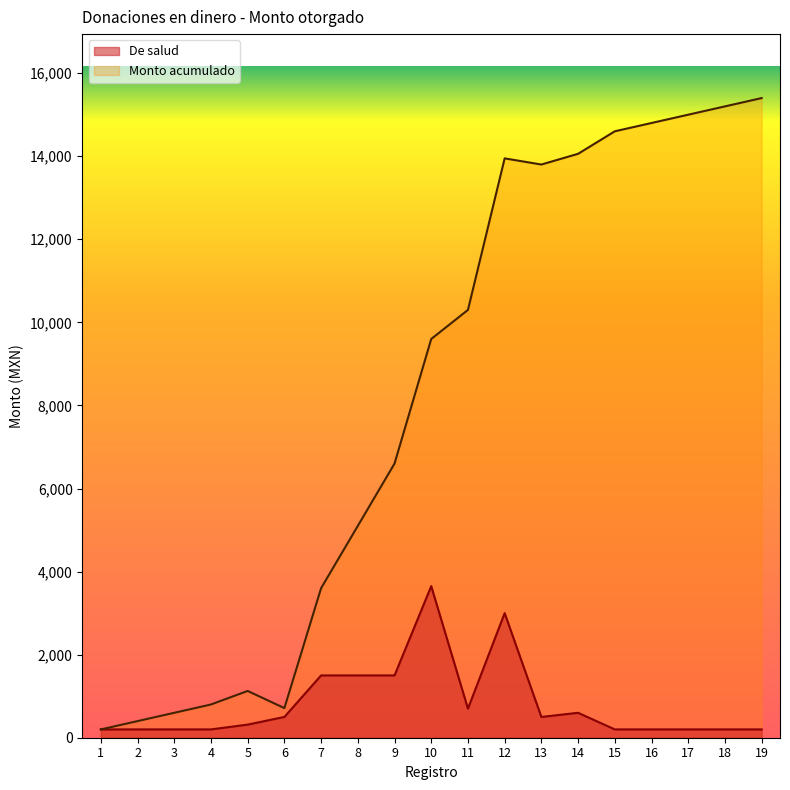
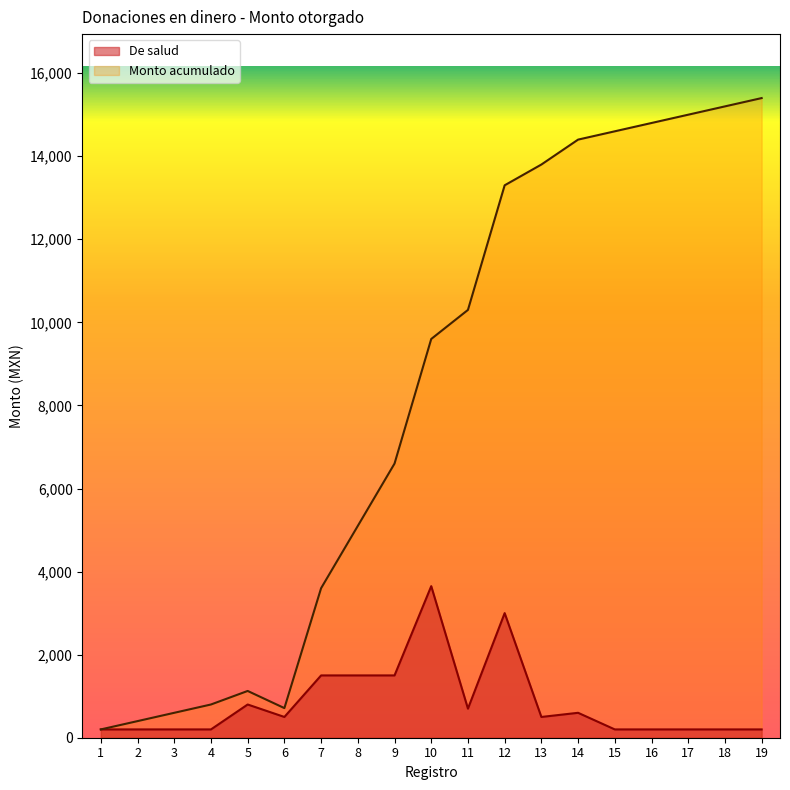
De salud, 5: 300 -> 800
Monto acumulado, 12: 13,900 -> 13,300
Monto acumulado, 14: 14,100 -> 14,400
